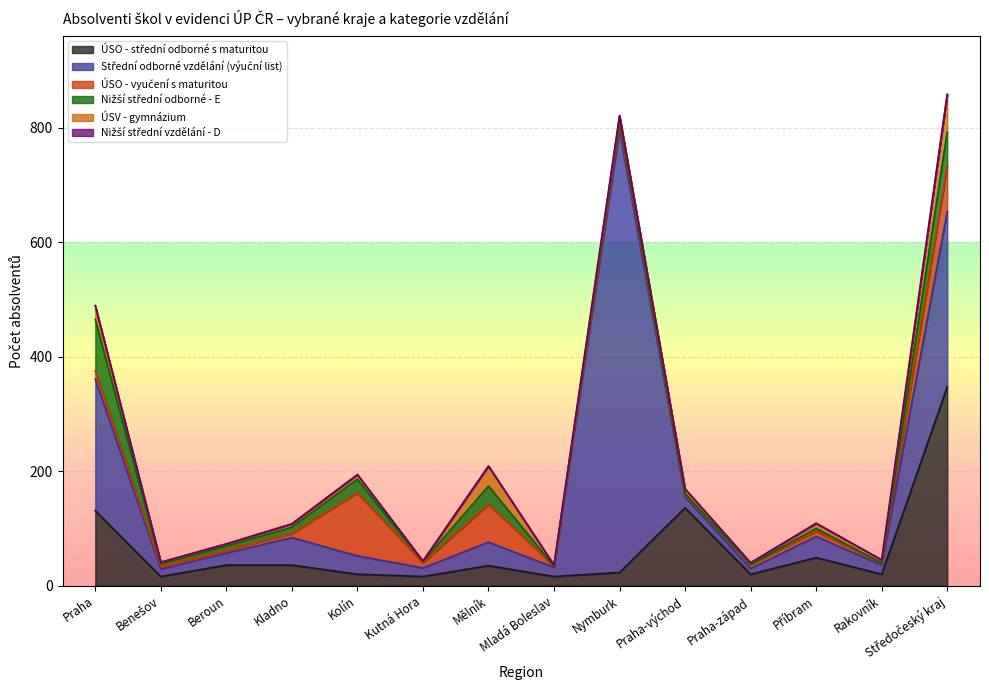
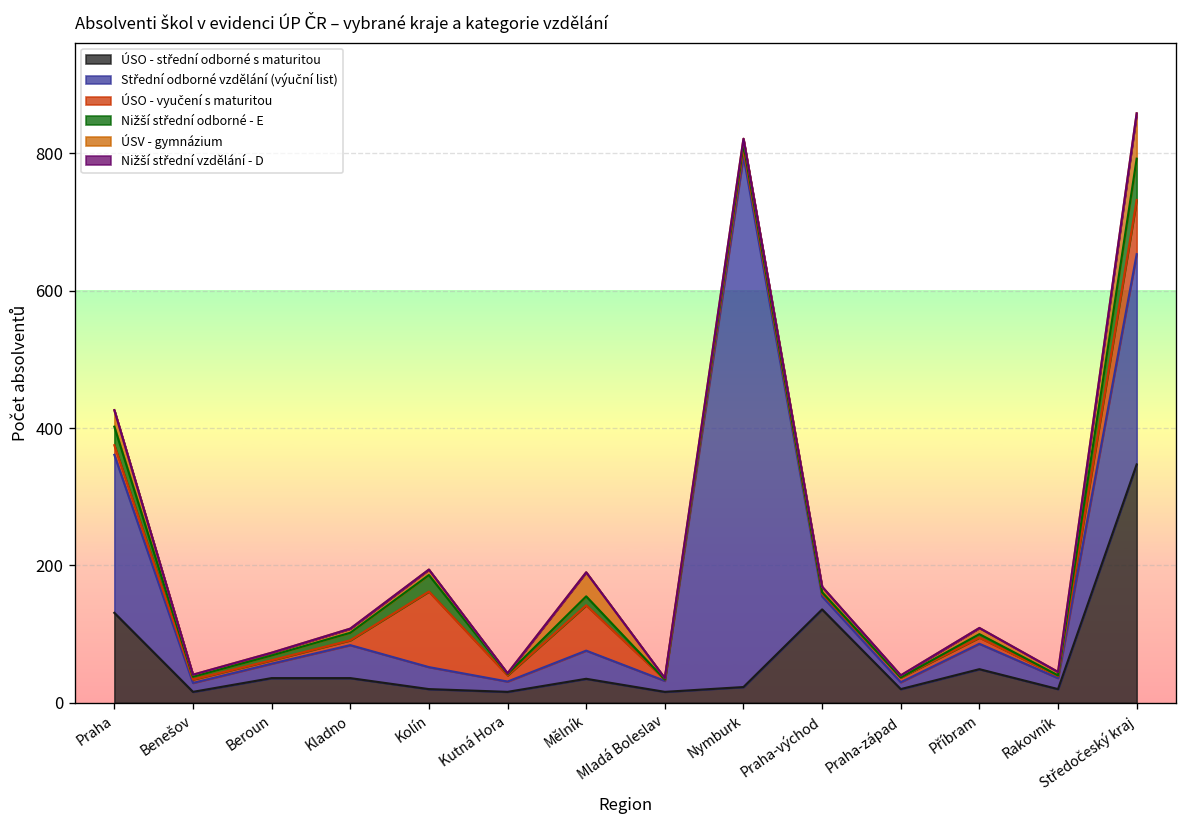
Nižší střední odborné - E, Praha: 90 -> 30
Nižší střední odborné - E, Mělník: 30 -> 10
